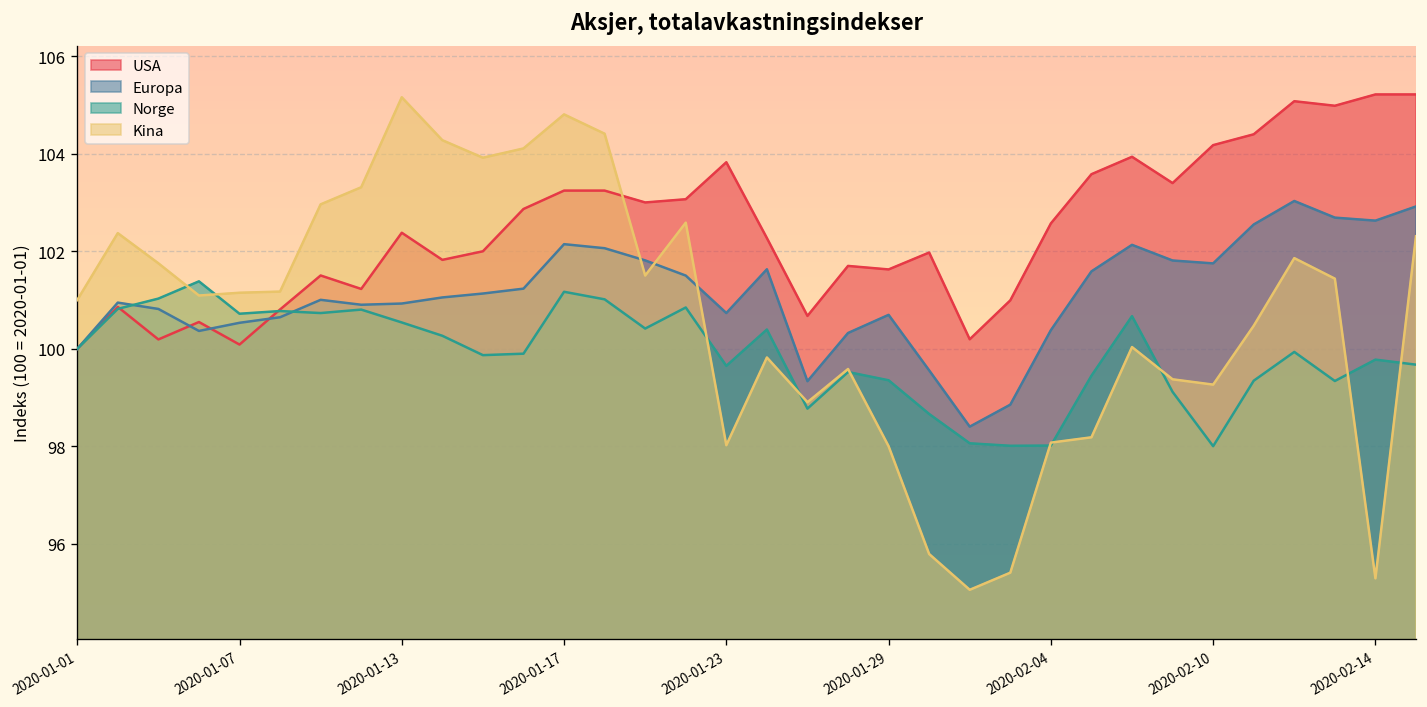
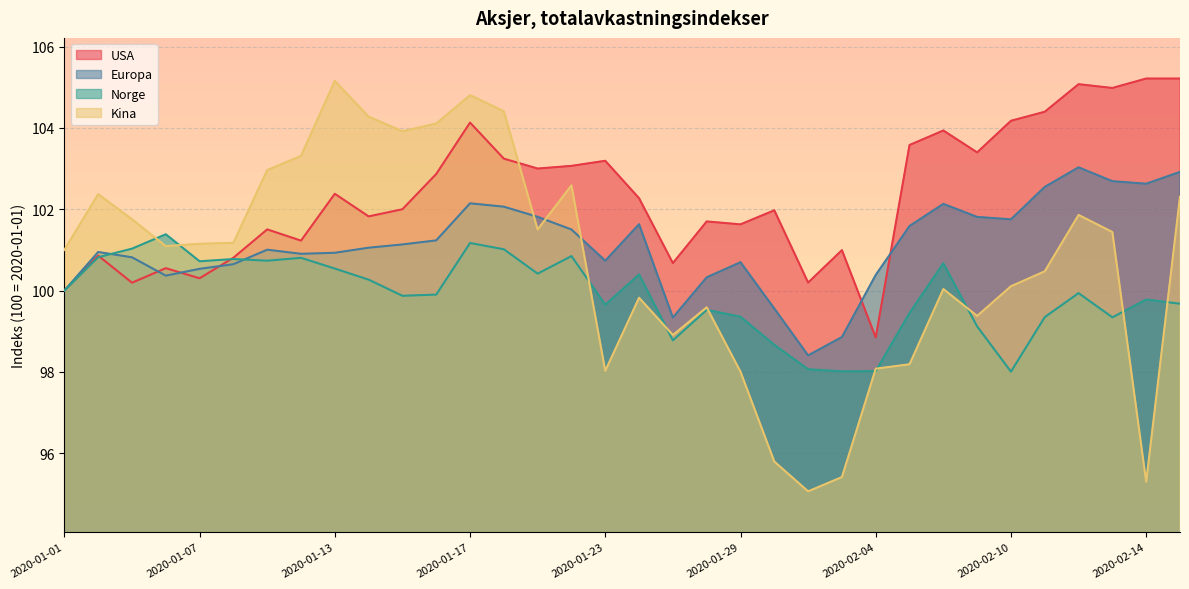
USA, 2020-01-07: 100.1 -> 100.3
USA, 2020-01-17: 103.2 -> 104.1
USA, 2020-01-23: 103.8 -> 103.2
USA, 2020-02-04: 102.6 -> 98.8
Kina, 2020-02-10: 99.3 -> 100.1
